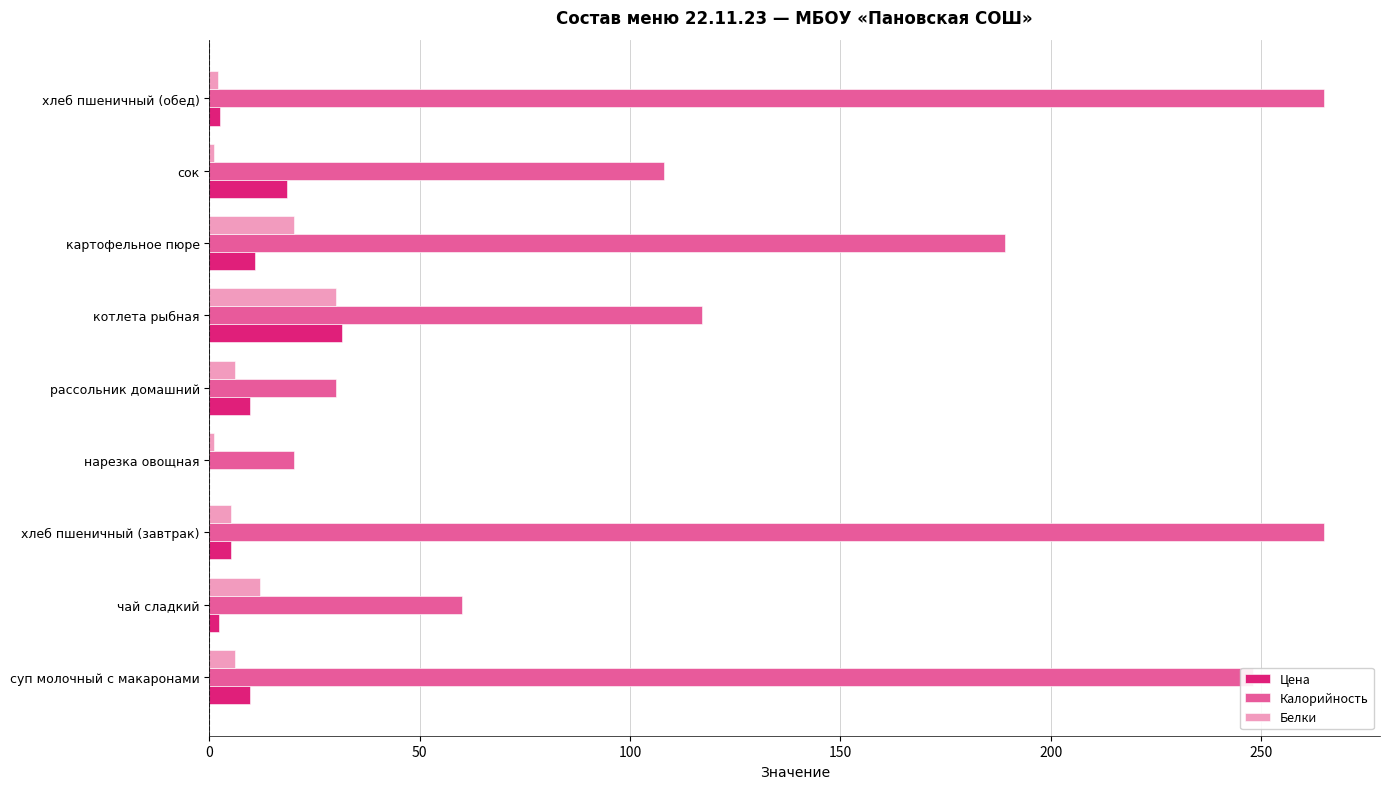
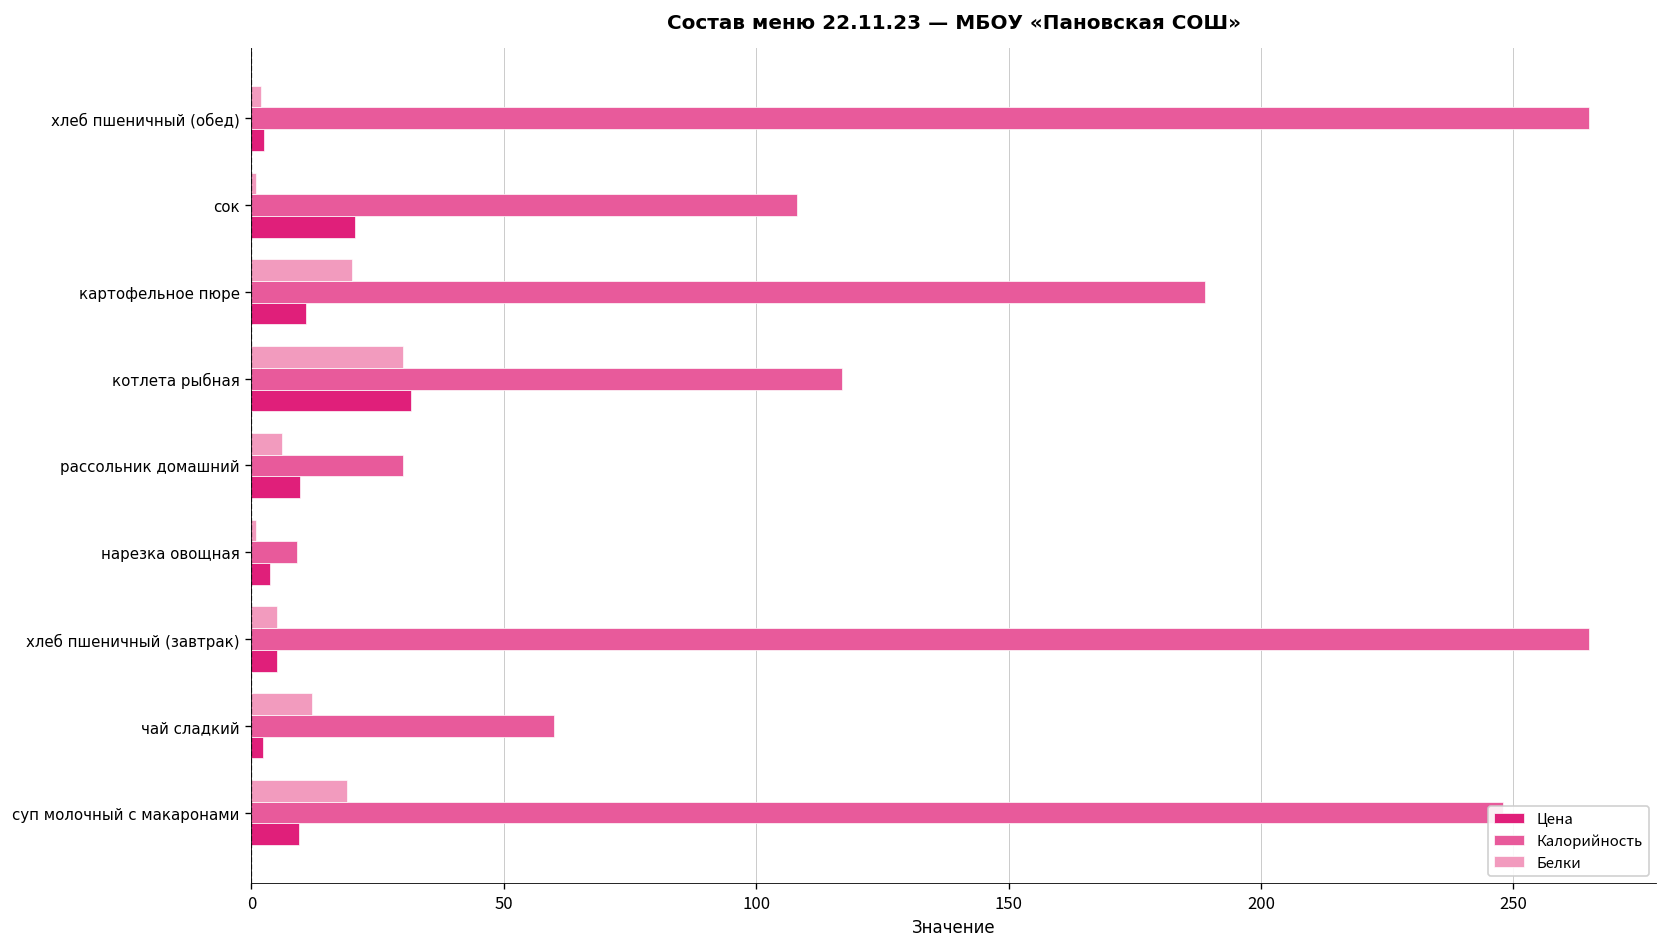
Цена, сок: 19 -> 21
Калорийность, нарезка овощная: 20 -> 9
Цена, нарезка овощная: 0 -> 4
Белки, суп молочный с макаронами: 6 -> 19
